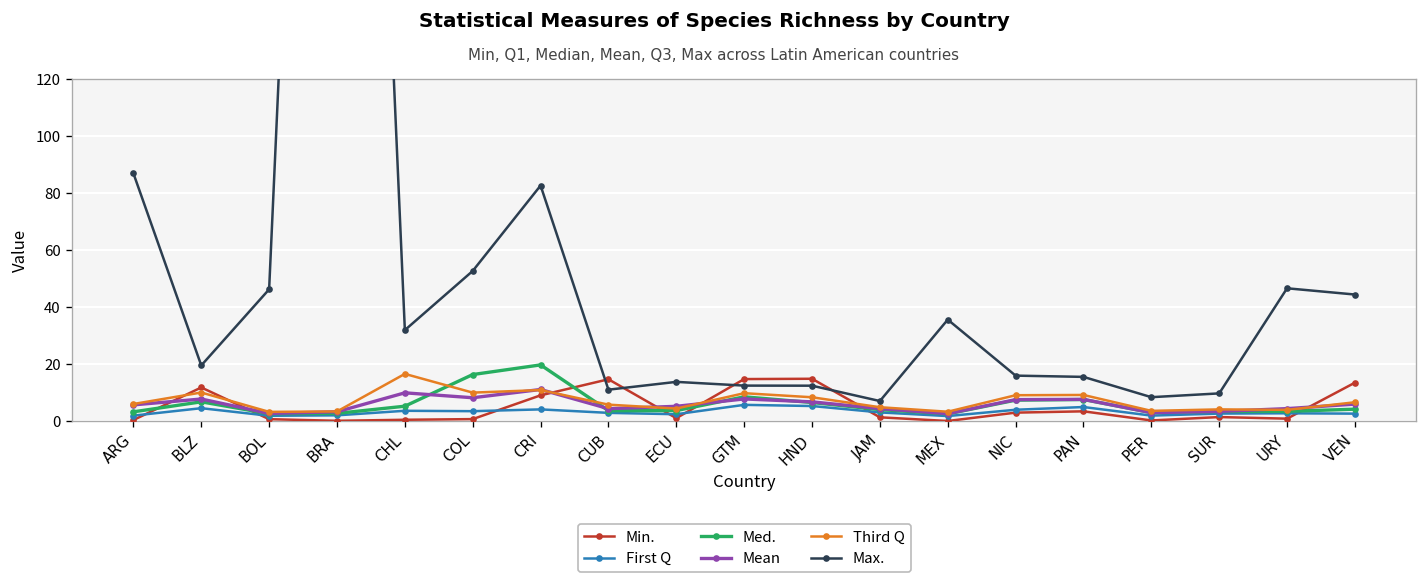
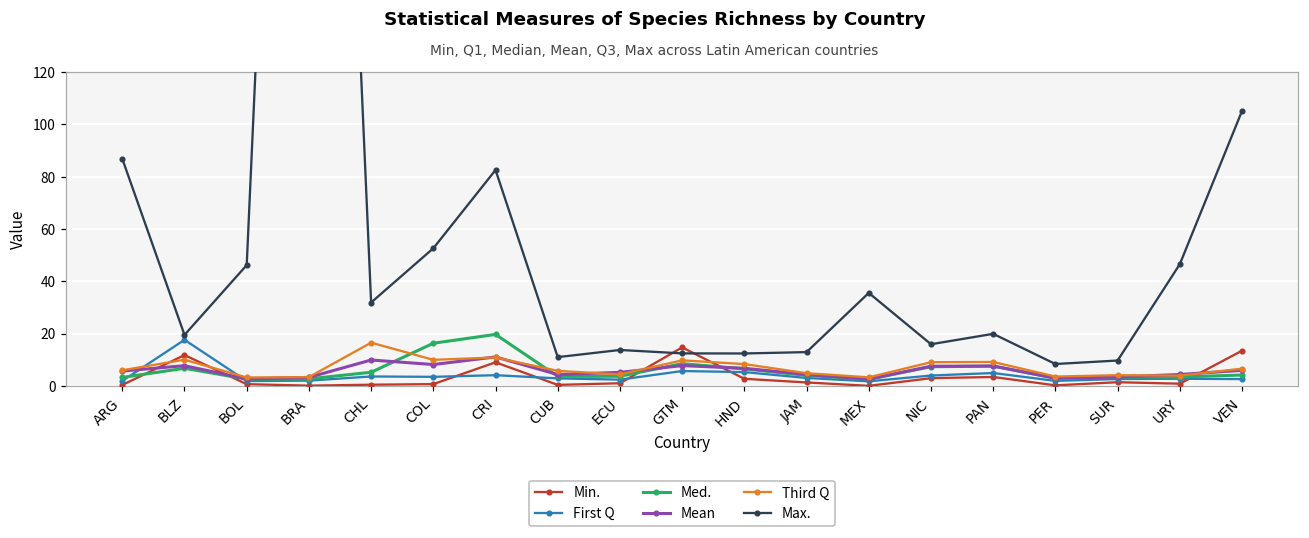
First Q, BLZ: 4 -> 18
Min., CUB: 15 -> 0
Min., HND: 15 -> 3
Max., JAM: 7 -> 13
Max., PAN: 15 -> 20
Max., VEN: 44 -> 105
